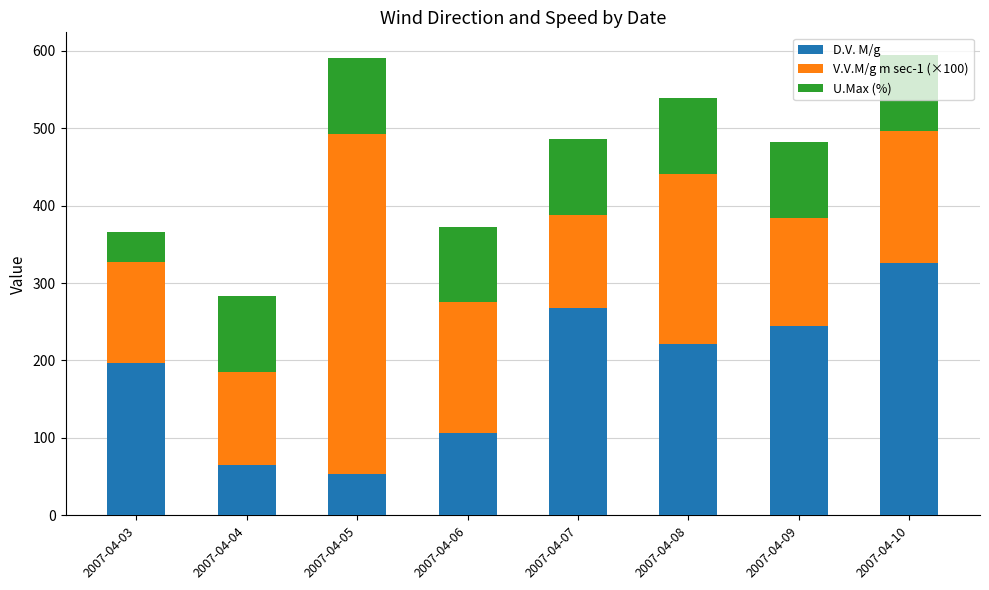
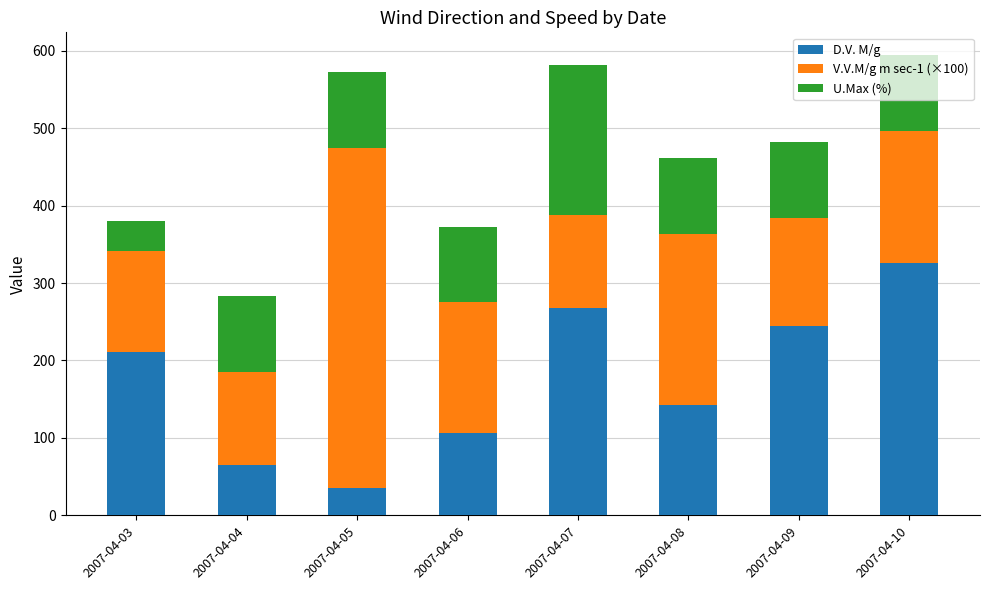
D.V. M/g, 2007-04-03: 200 -> 210
D.V. M/g, 2007-04-05: 50 -> 40
U.Max (%), 2007-04-07: 100 -> 190
D.V. M/g, 2007-04-08: 220 -> 140
